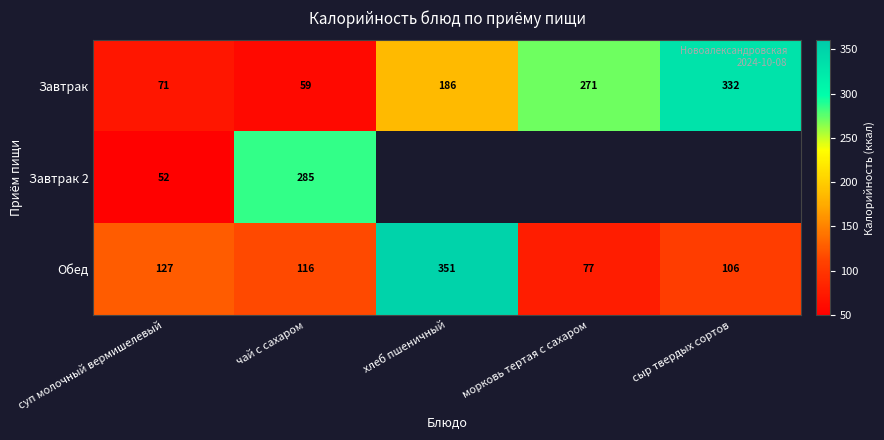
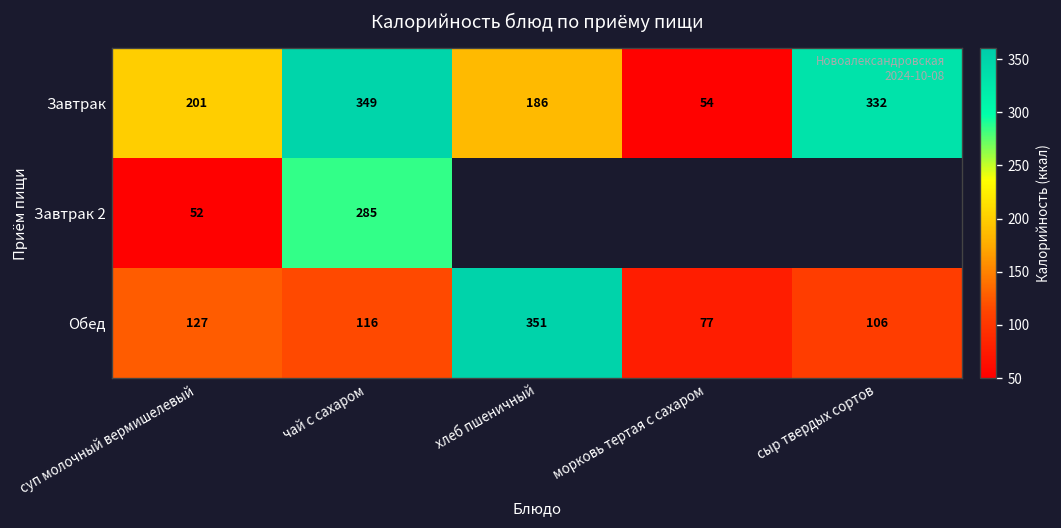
Завтрак, суп молочный вермишелевый: 71 -> 201
Завтрак, чай с сахаром: 59 -> 349
Завтрак, морковь тертая с сахаром: 271 -> 54
